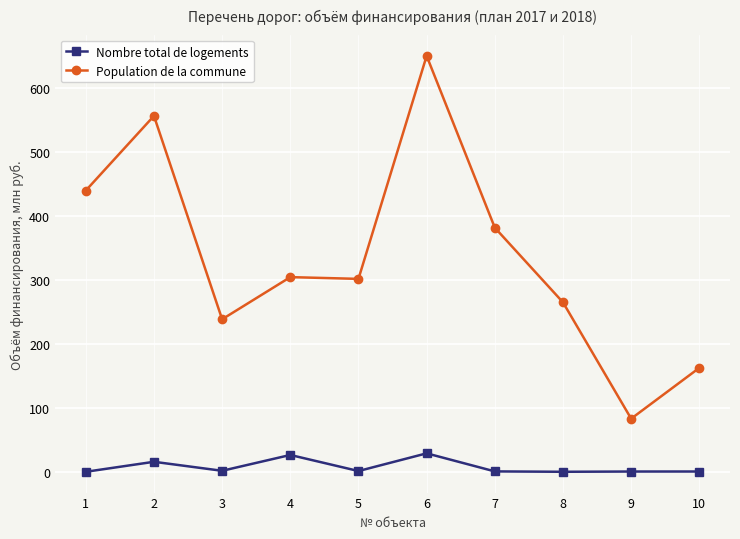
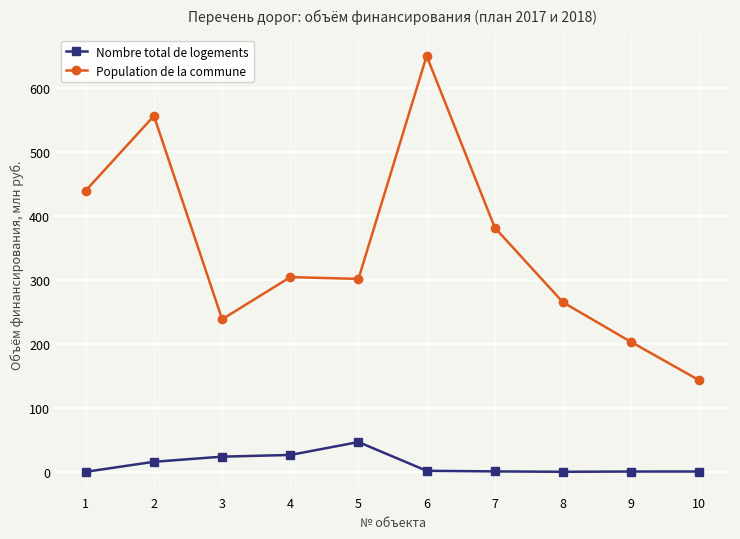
Nombre total de logements, 3: 0 -> 20
Nombre total de logements, 5: 0 -> 50
Nombre total de logements, 6: 30 -> 0
Population de la commune, 9: 80 -> 200
Population de la commune, 10: 160 -> 140
